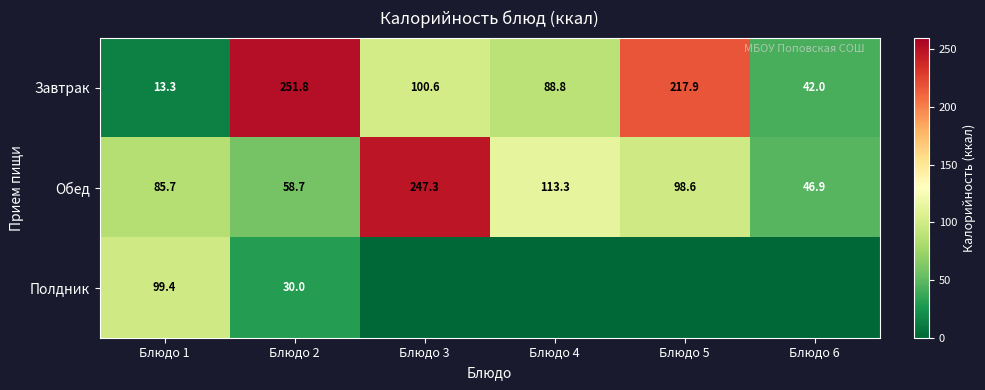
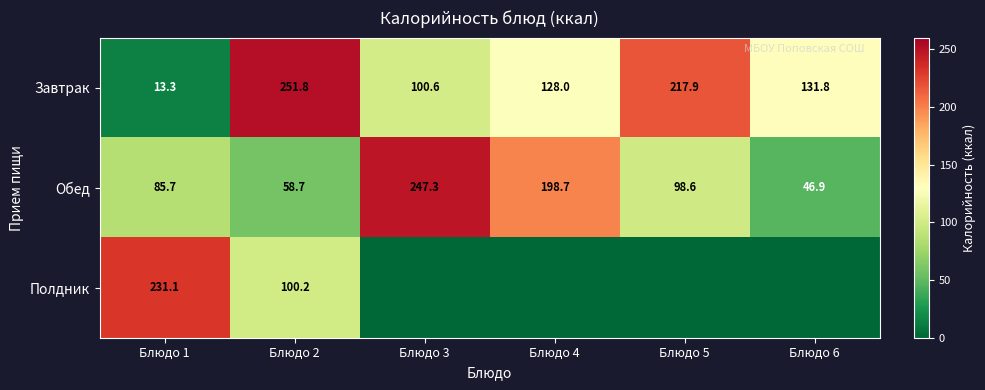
Завтрак, Блюдо 4: 88.8 -> 128.0
Завтрак, Блюдо 6: 42.0 -> 131.8
Обед, Блюдо 4: 113.3 -> 198.7
Полдник, Блюдо 1: 99.4 -> 231.1
Полдник, Блюдо 2: 30.0 -> 100.2
